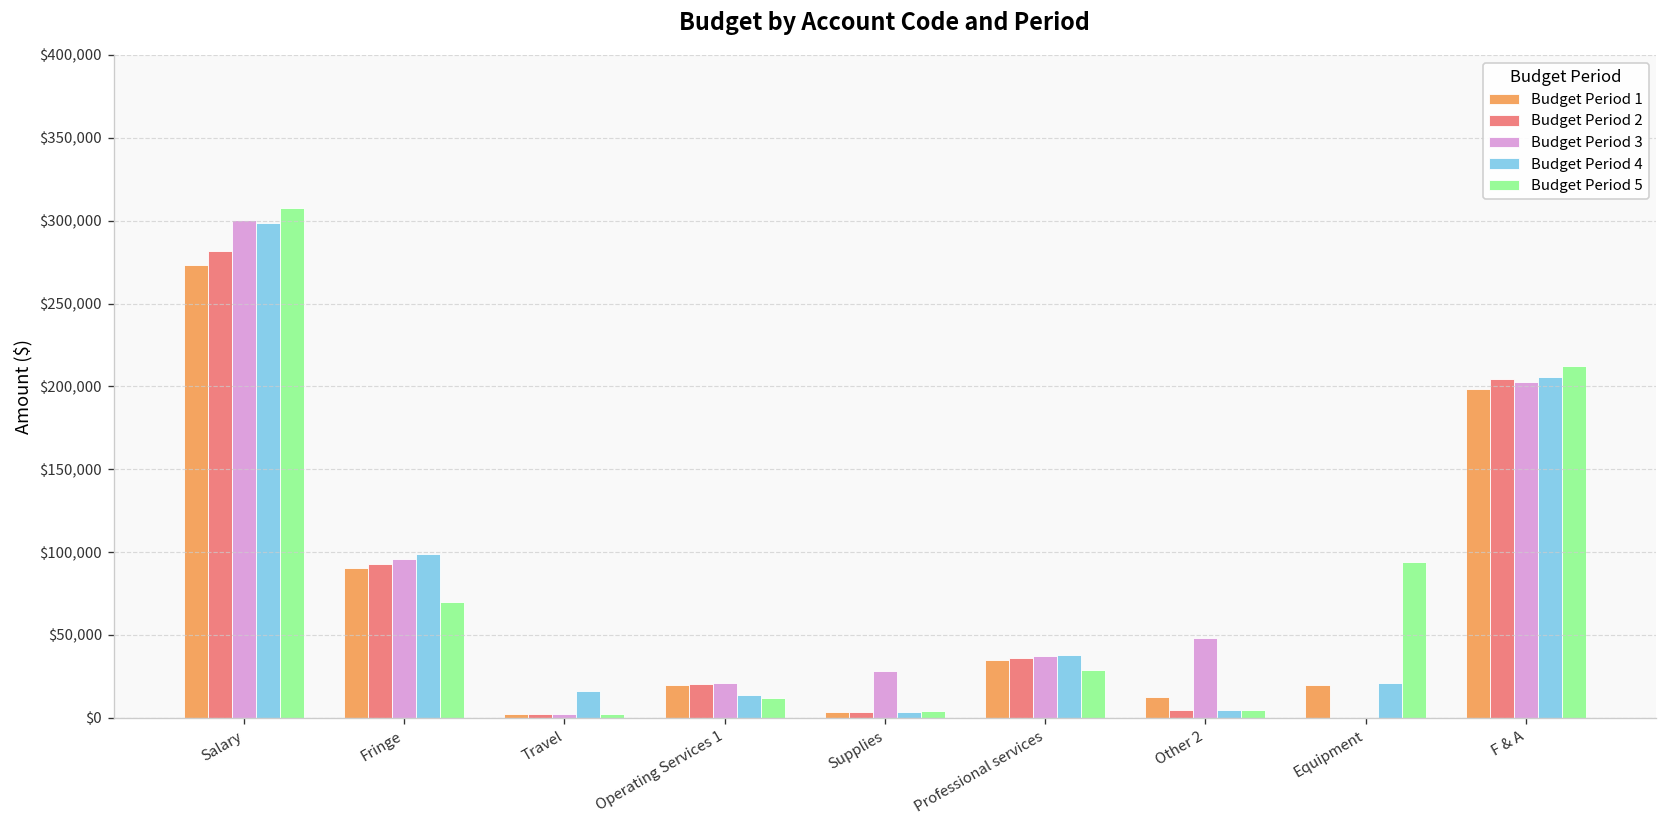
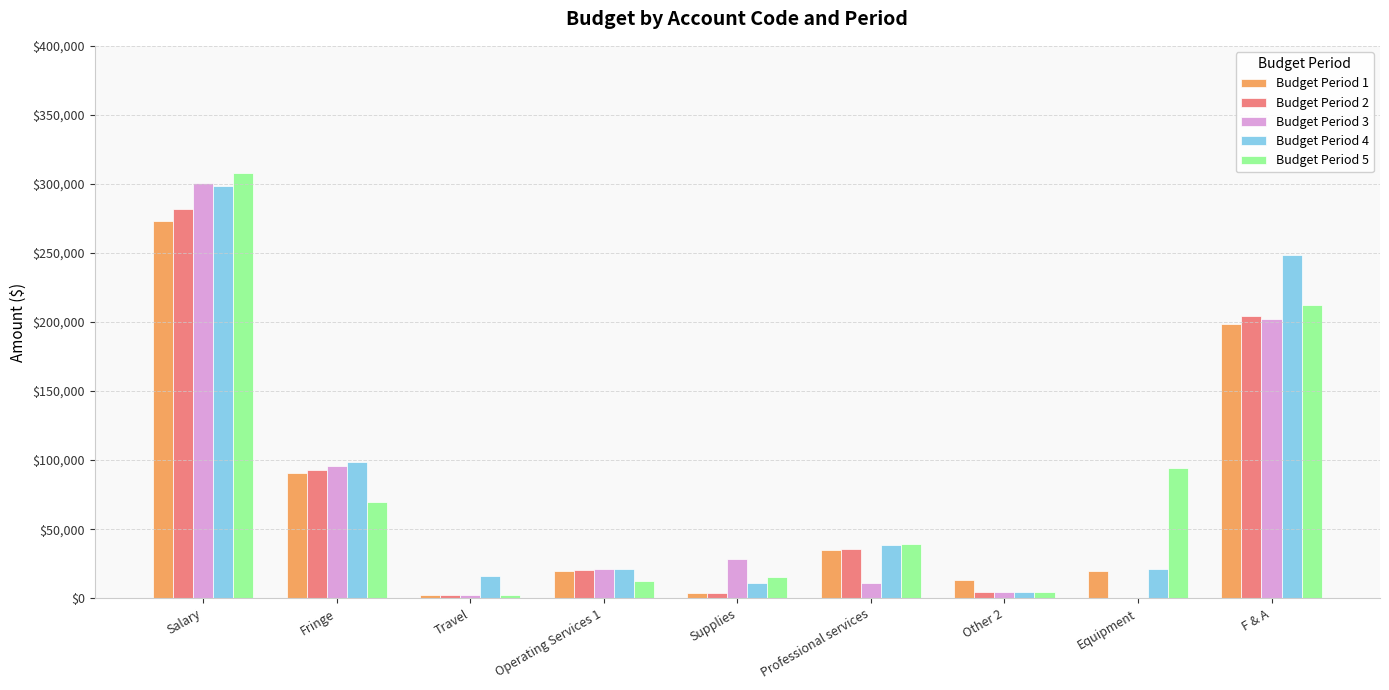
Budget Period 4, Operating Services 1: $14,000 -> $21,000
Budget Period 4, Supplies: $4,000 -> $11,000
Budget Period 5, Supplies: $4,000 -> $16,000
Budget Period 3, Professional services: $37,000 -> $11,000
Budget Period 5, Professional services: $29,000 -> $39,000
Budget Period 3, Other 2: $48,000 -> $5,000
Budget Period 4, F & A: $206,000 -> $249,000
